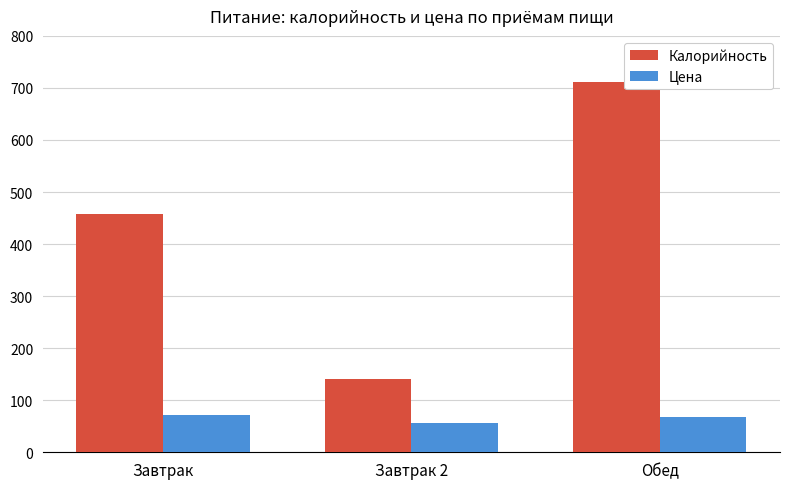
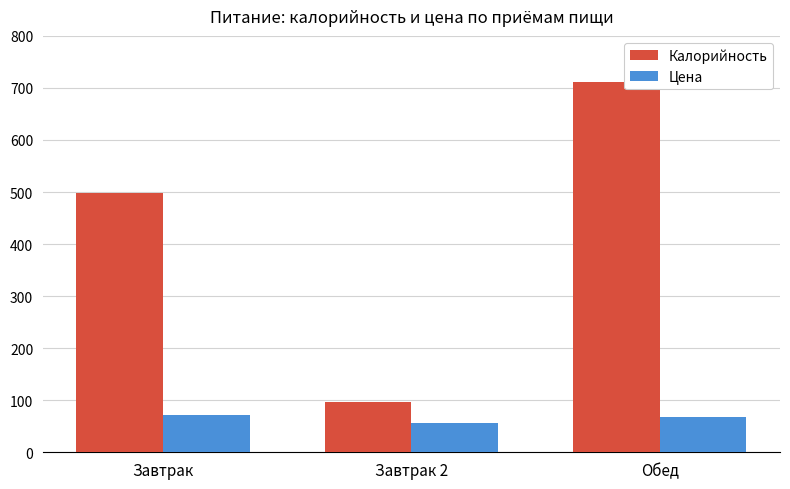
Калорийность, Завтрак: 460 -> 500
Калорийность, Завтрак 2: 140 -> 100
